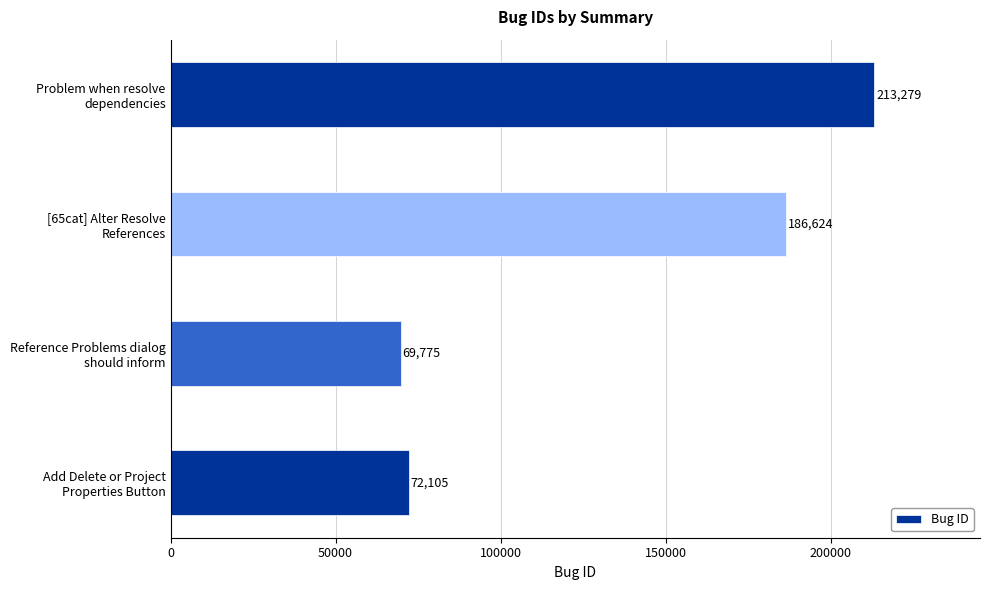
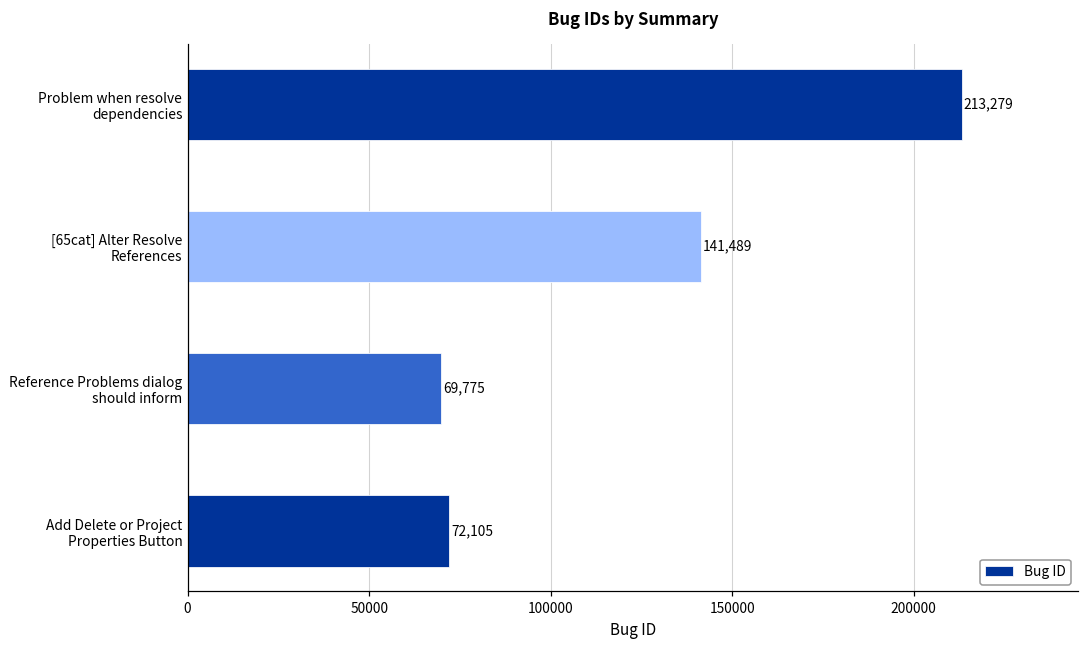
[65cat] Alter Resolve References: 186,624 -> 141,489
